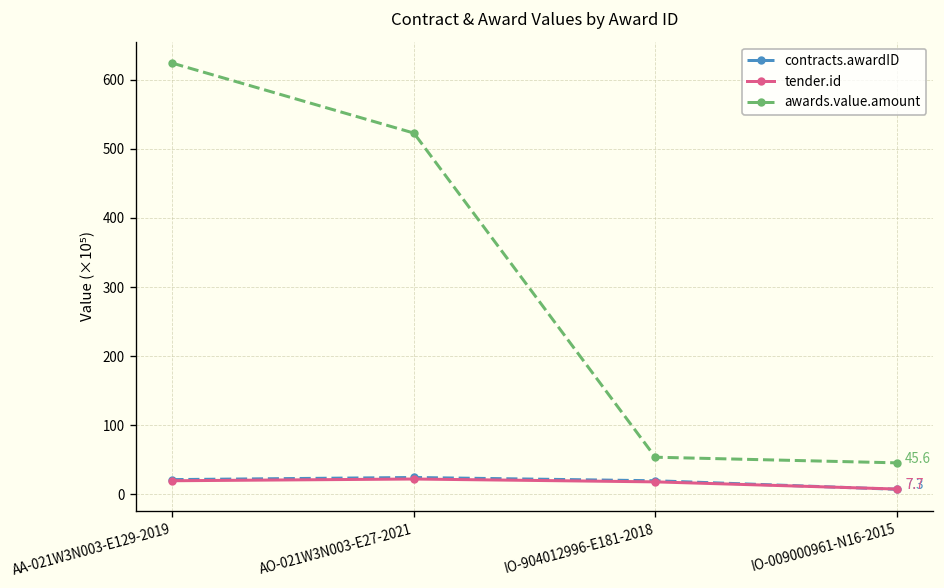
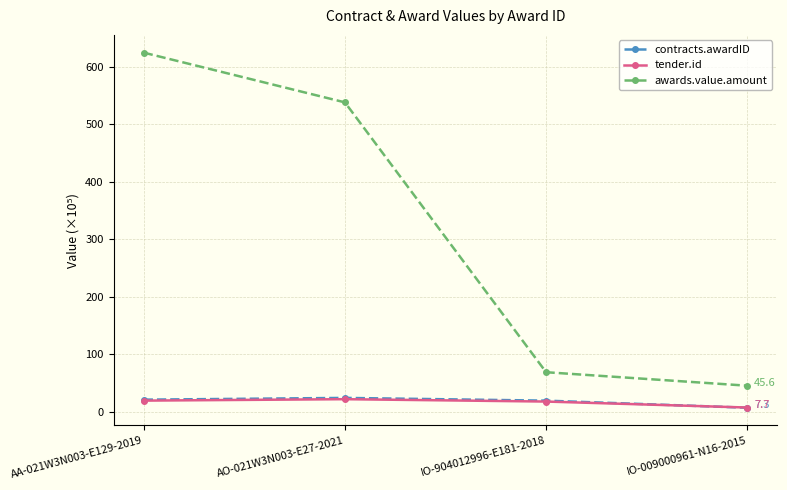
awards.value.amount, AO-021W3N003-E27-2021: 520 -> 540
awards.value.amount, IO-904012996-E181-2018: 50 -> 70
